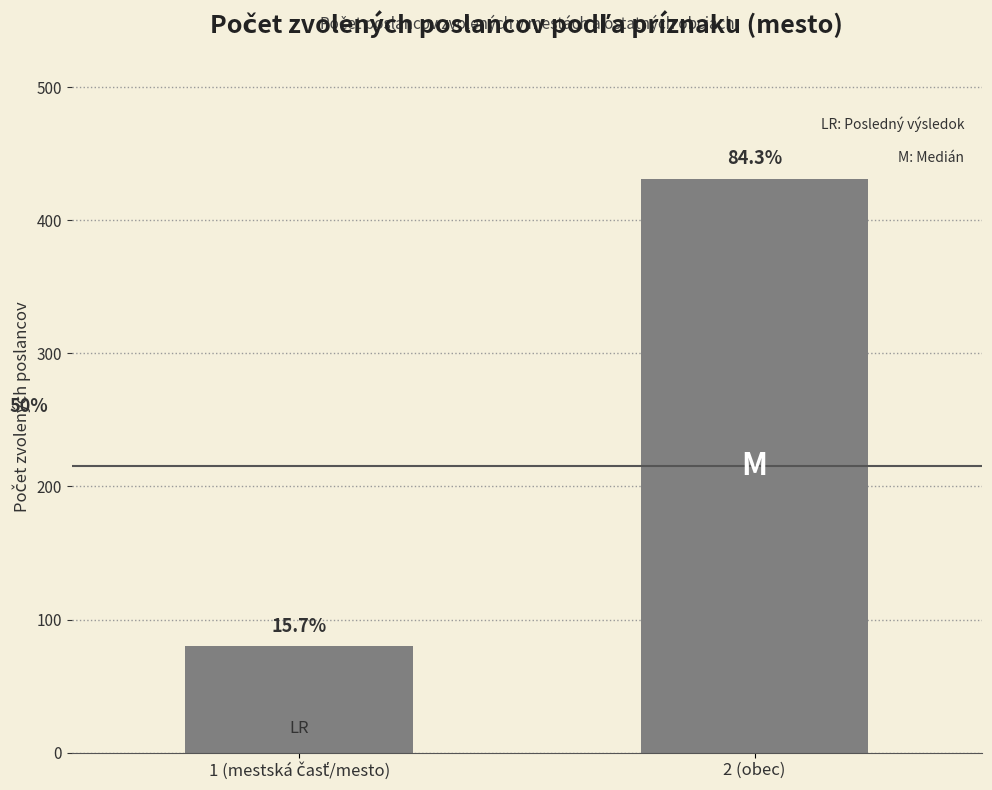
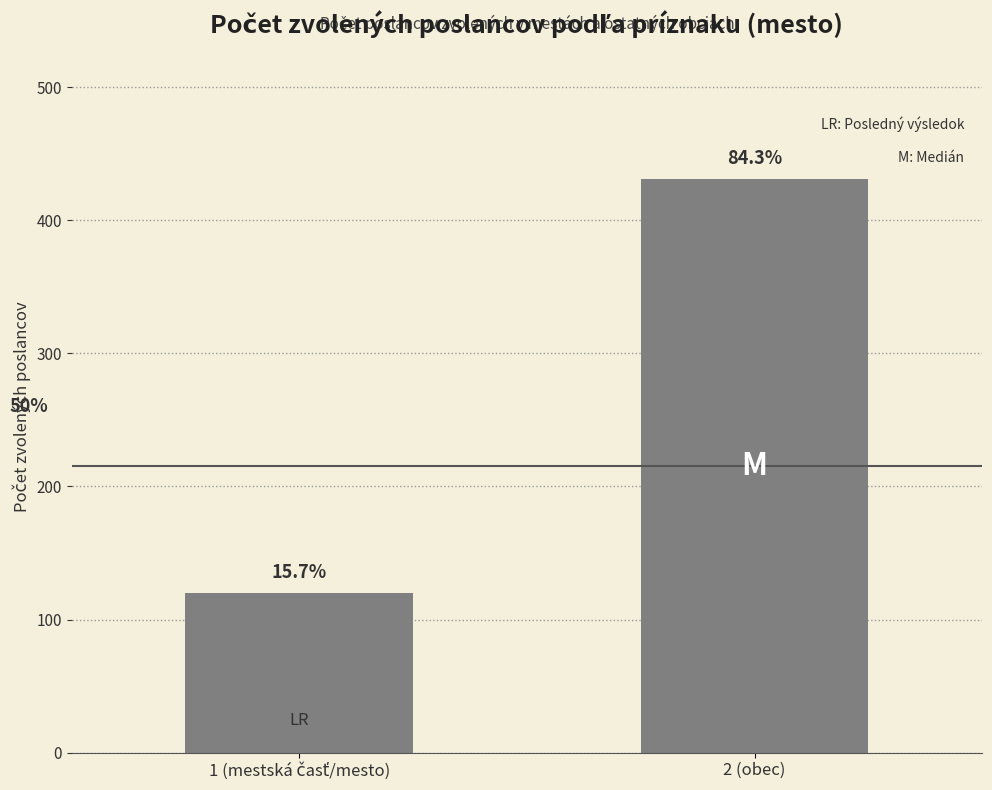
1 (mestská časť/mesto): 80 -> 120
